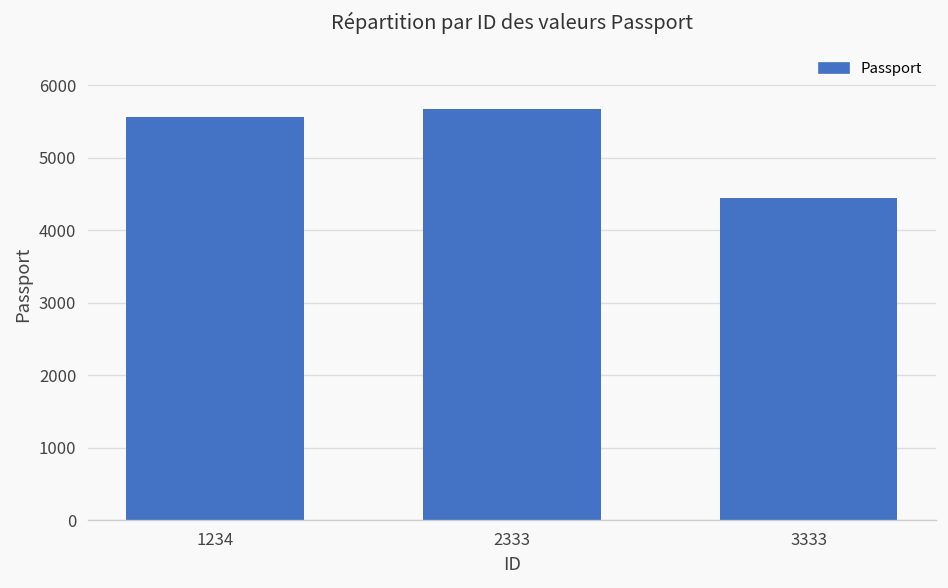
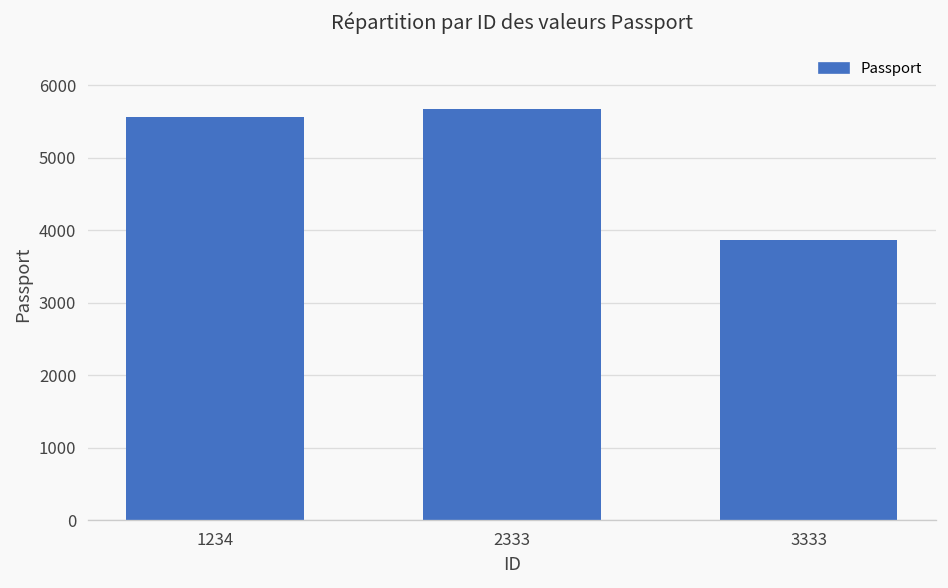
3333: 4400 -> 3900
